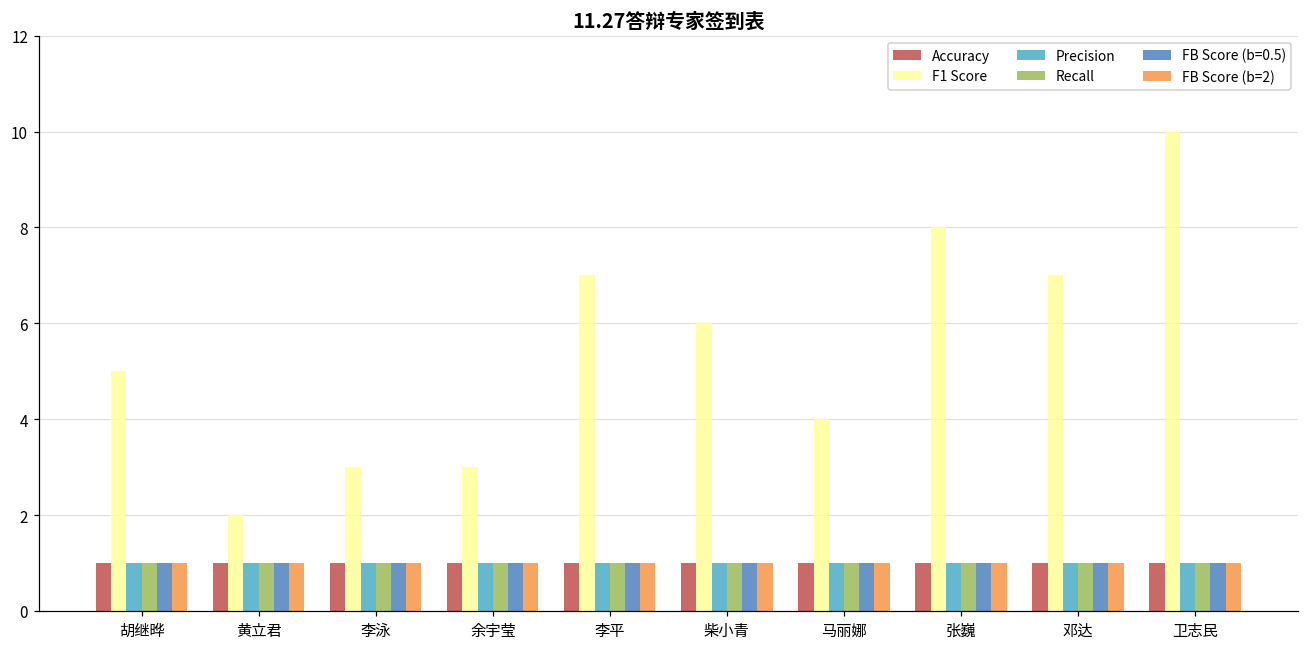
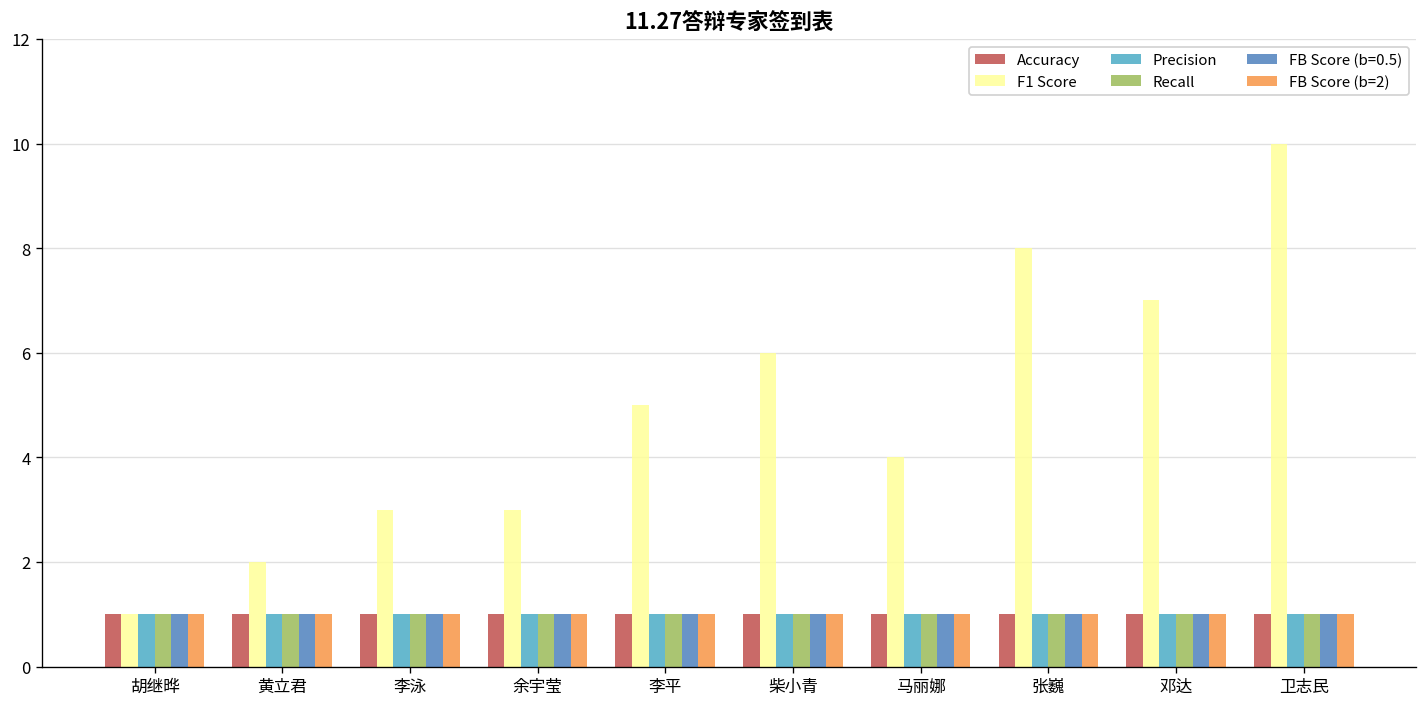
F1 Score, 胡继晔: 5 -> 1
F1 Score, 李平: 7 -> 5
